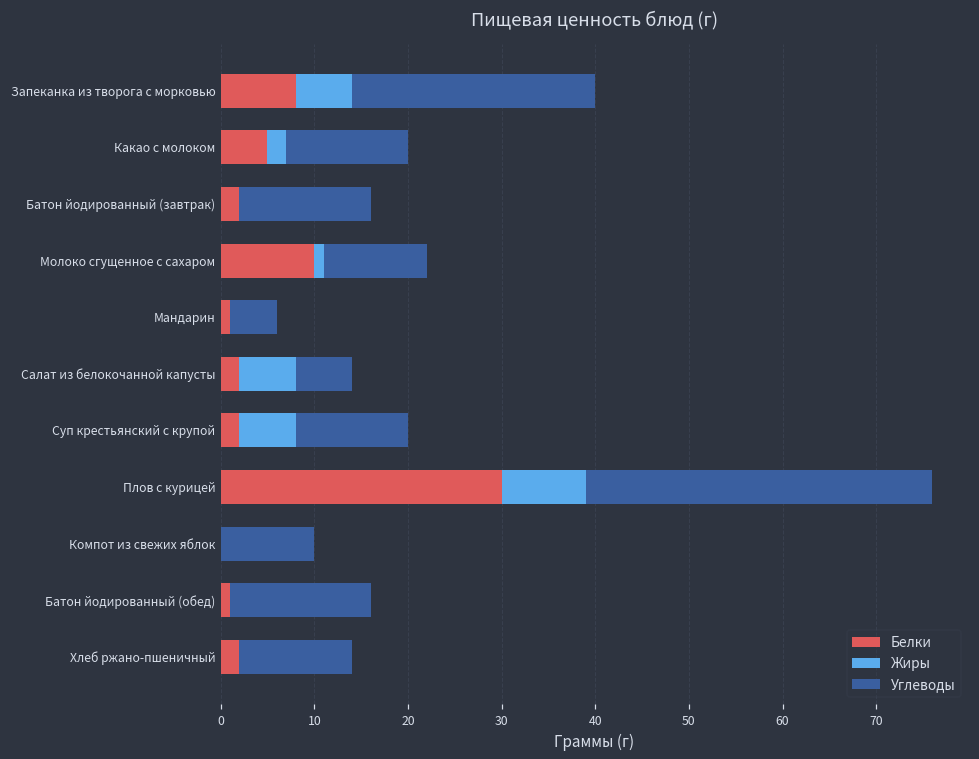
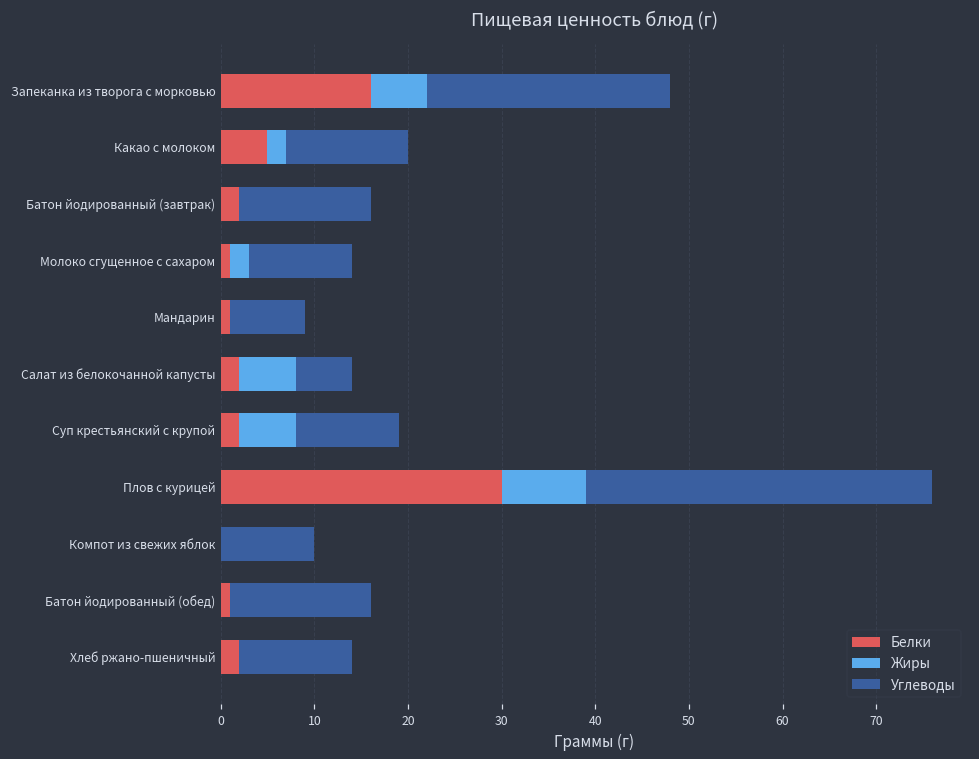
Белки, Запеканка из творога с морковью: 8 -> 16
Белки, Молоко сгущенное с сахаром: 10 -> 1
Жиры, Молоко сгущенное с сахаром: 1 -> 2
Углеводы, Мандарин: 5 -> 8
Углеводы, Суп крестьянский с крупой: 12 -> 11
